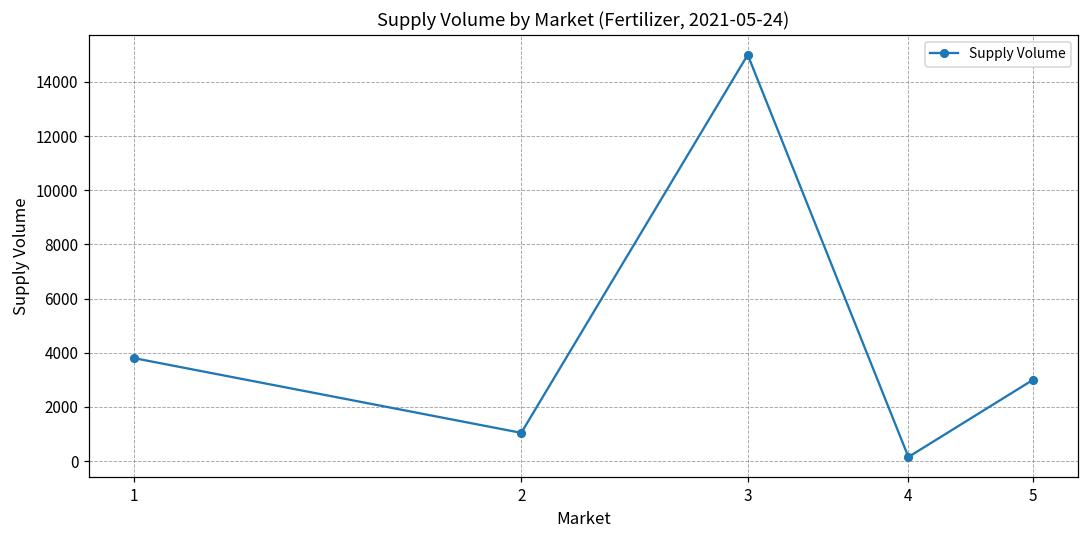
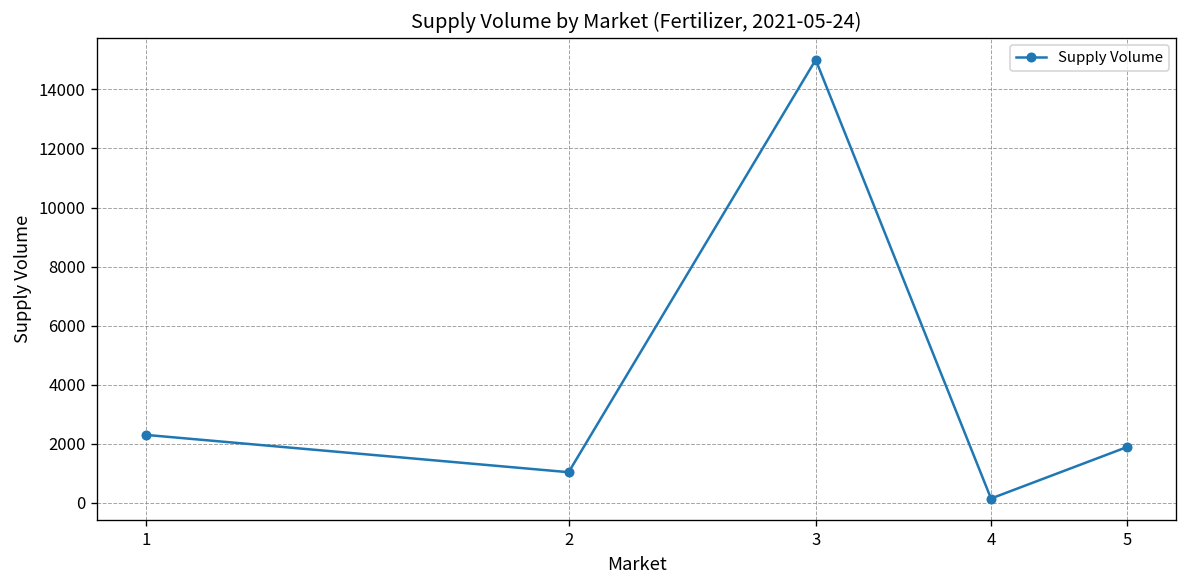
1: 3800 -> 2300
5: 3000 -> 1900
